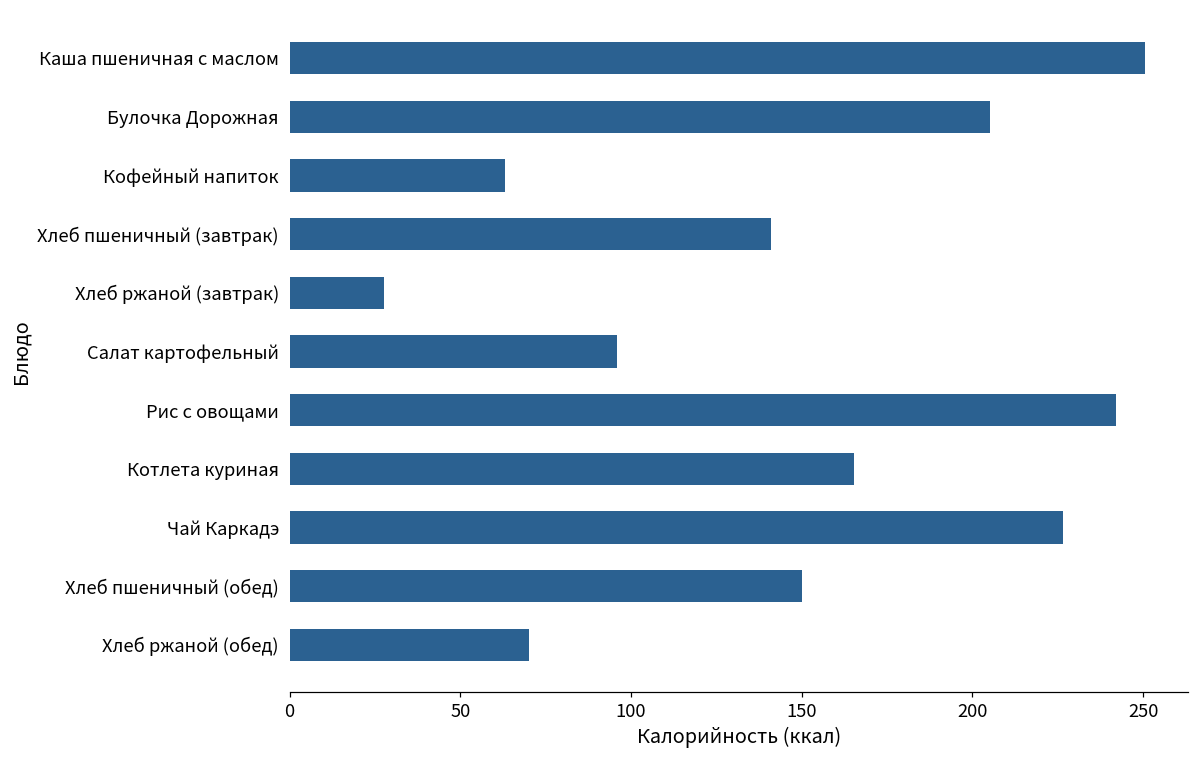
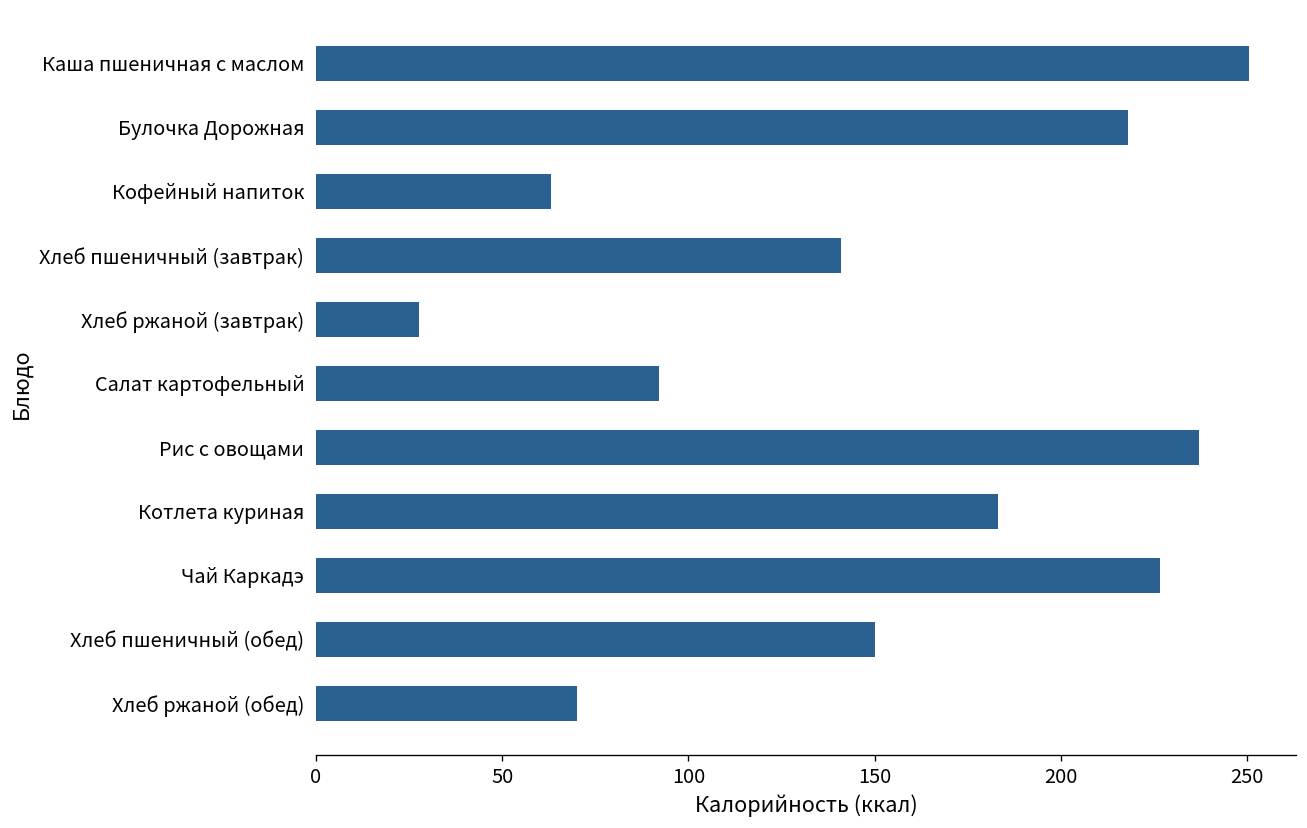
Булочка Дорожная: 205 -> 218
Салат картофельный: 96 -> 92
Рис с овощами: 242 -> 237
Котлета куриная: 165 -> 183
